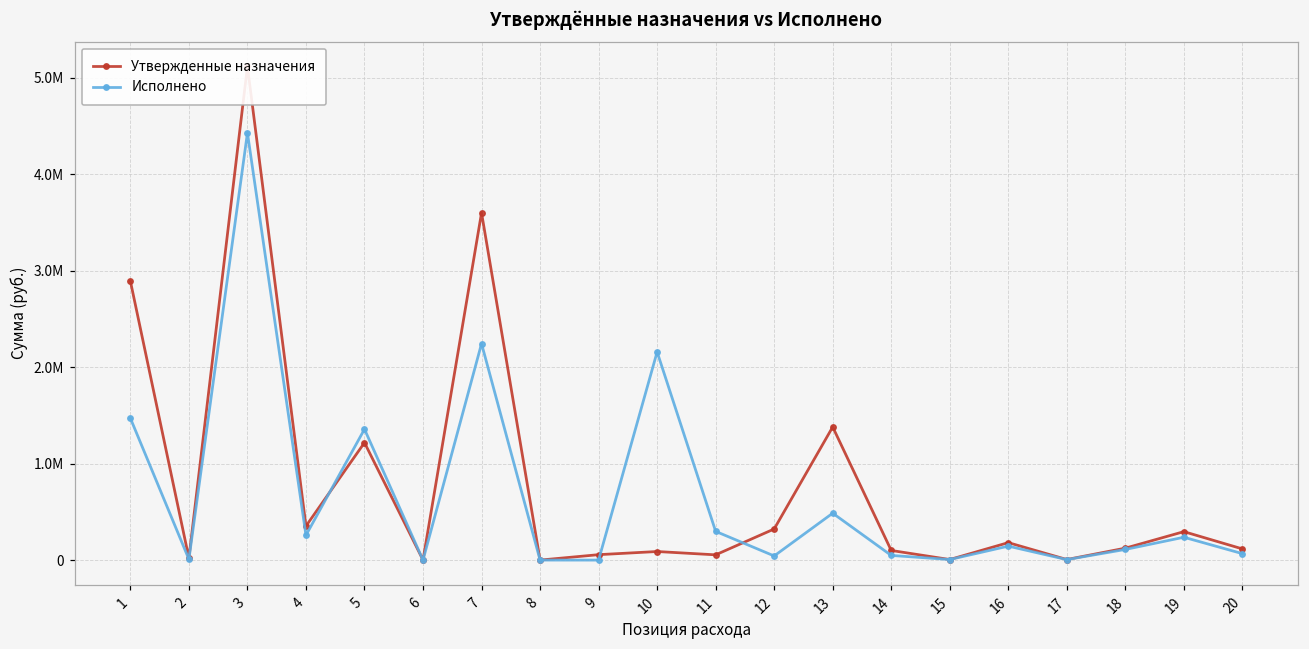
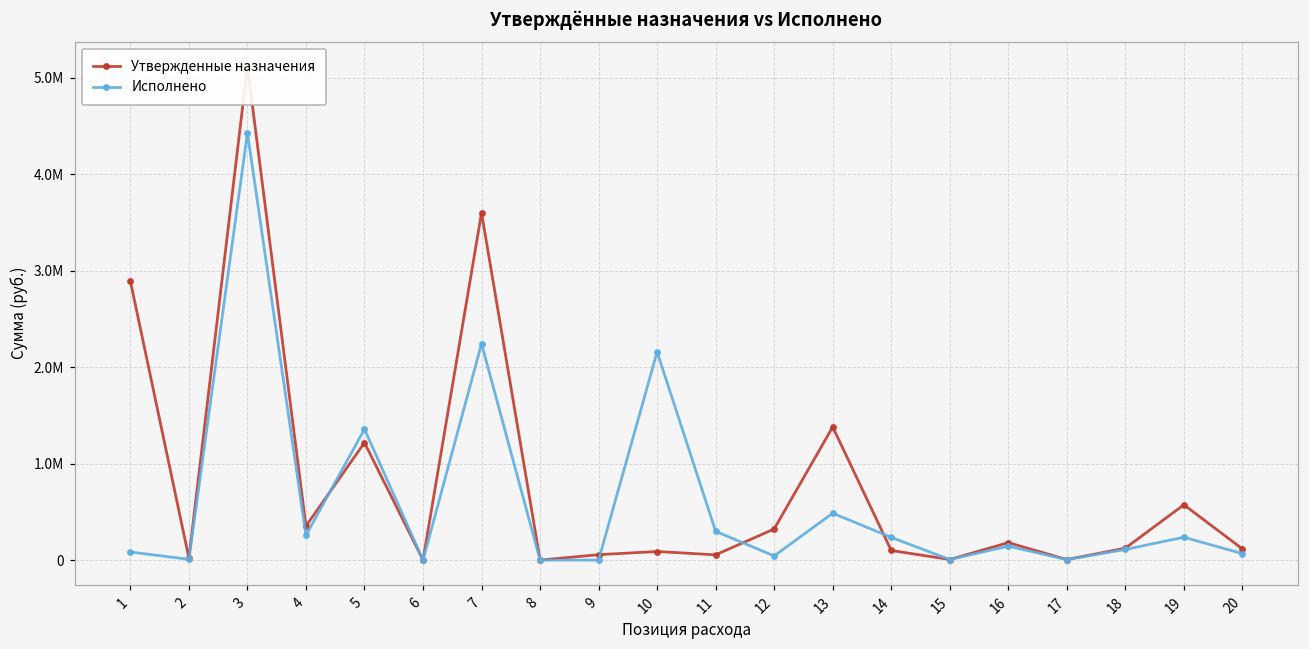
Исполнено, 1: 1500000 -> 100000
Исполнено, 14: 0 -> 200000
Утвержденные назначения, 19: 300000 -> 600000
